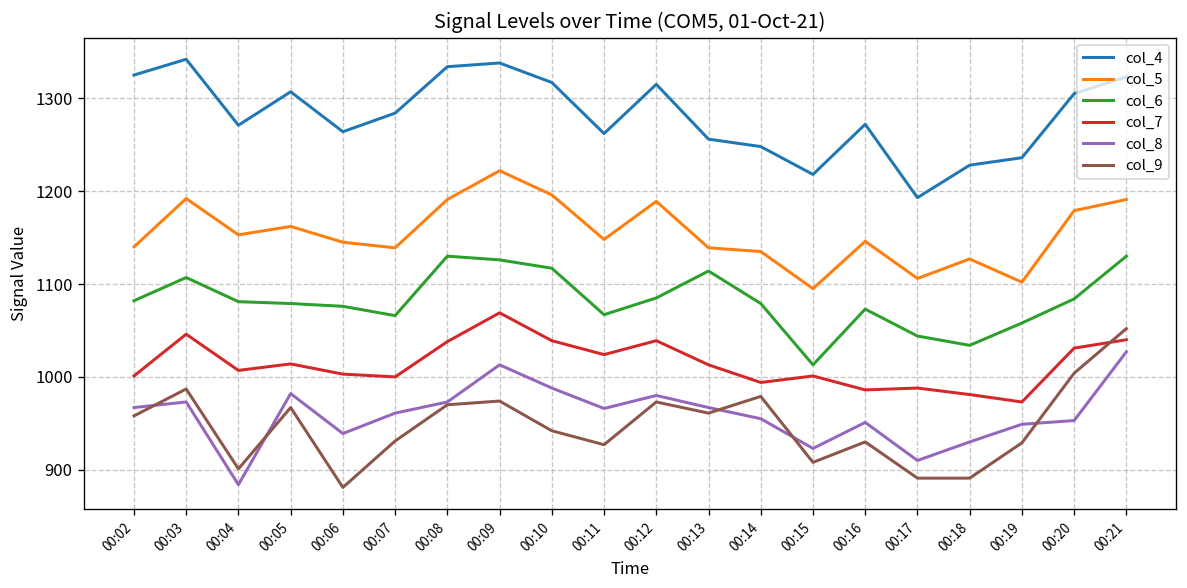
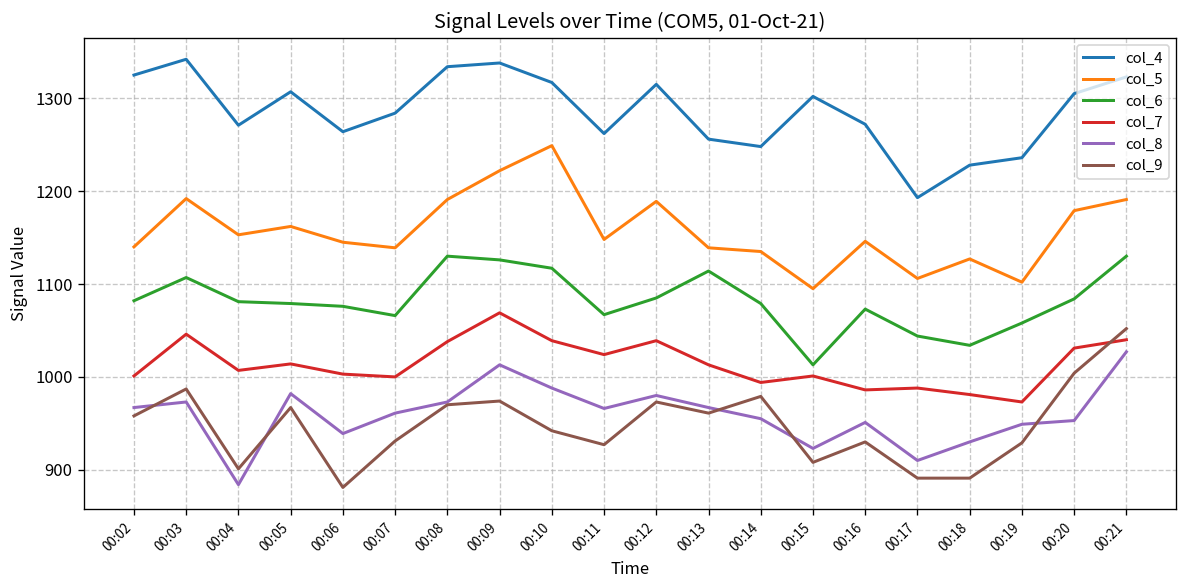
col_5, 00:10: 1200 -> 1250
col_4, 00:15: 1220 -> 1300
